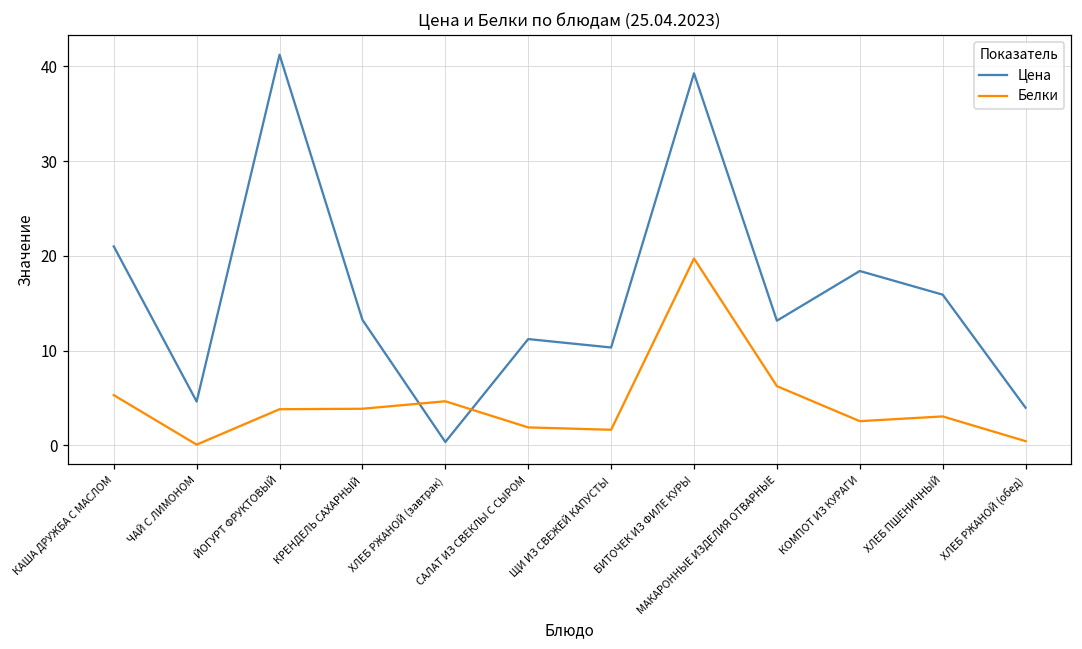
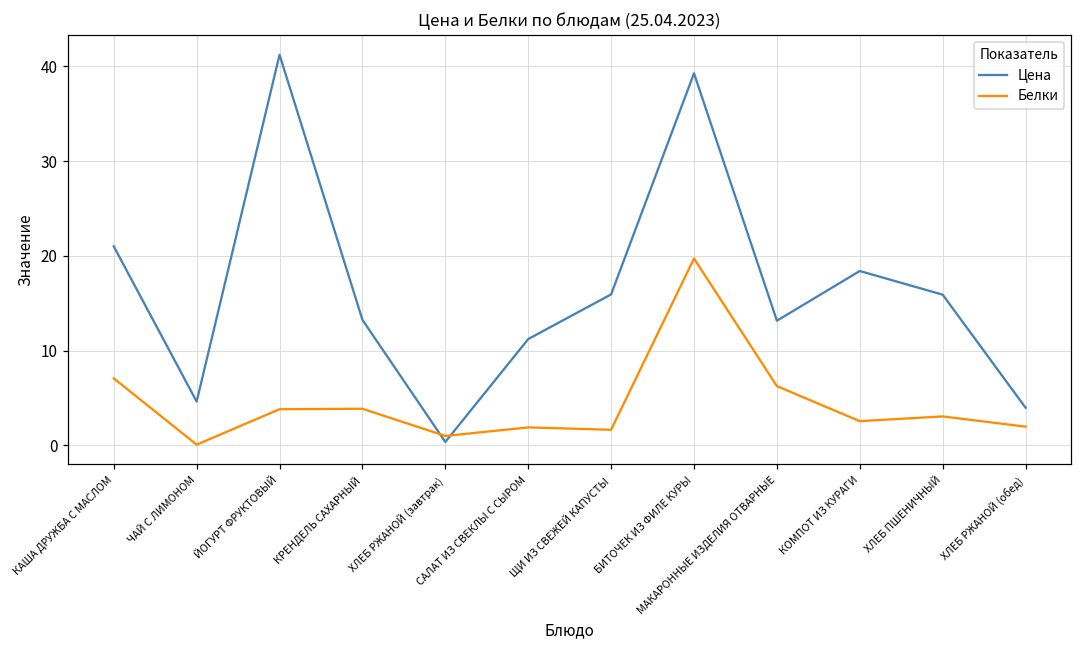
Белки, КАША ДРУЖБА С МАСЛОМ: 5 -> 7
Белки, ХЛЕБ РЖАНОЙ (завтрак): 5 -> 1
Цена, ЩИ ИЗ СВЕЖЕЙ КАПУСТЫ: 10 -> 16
Белки, ХЛЕБ РЖАНОЙ (обед): 0 -> 2
